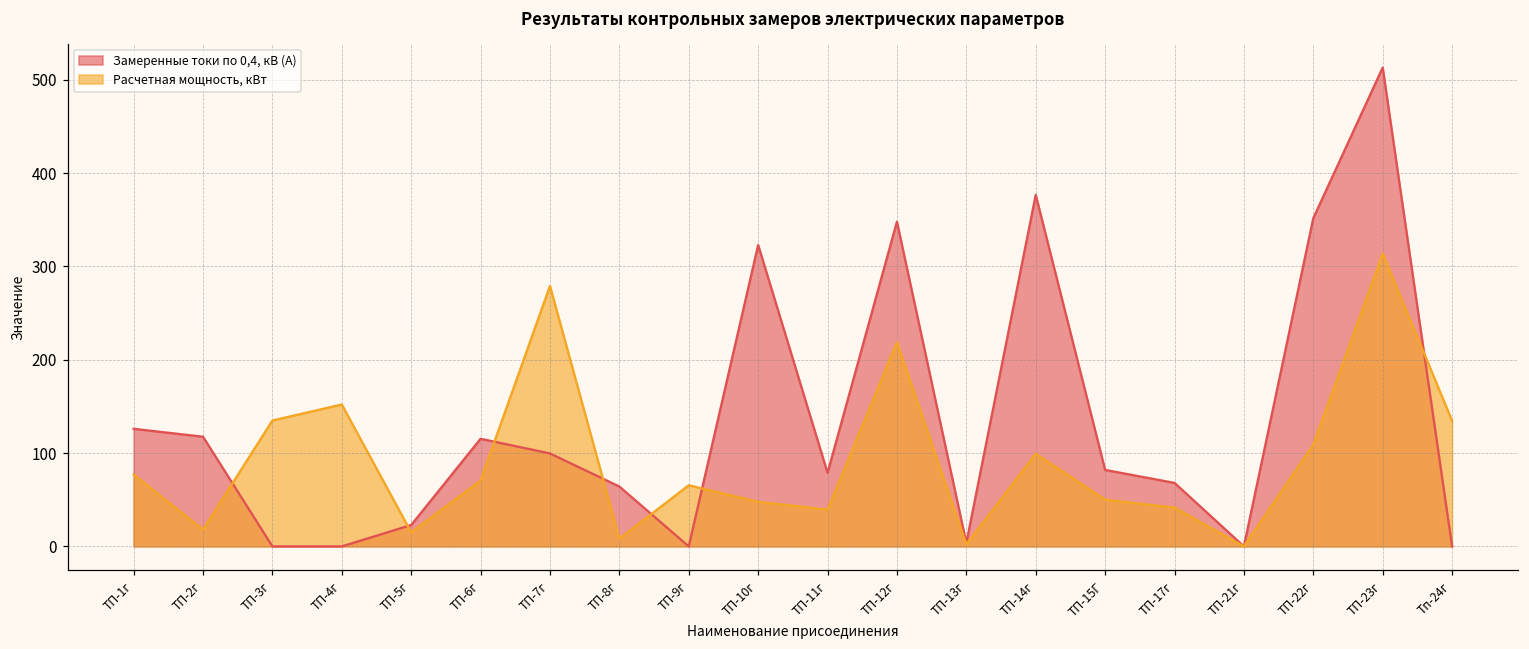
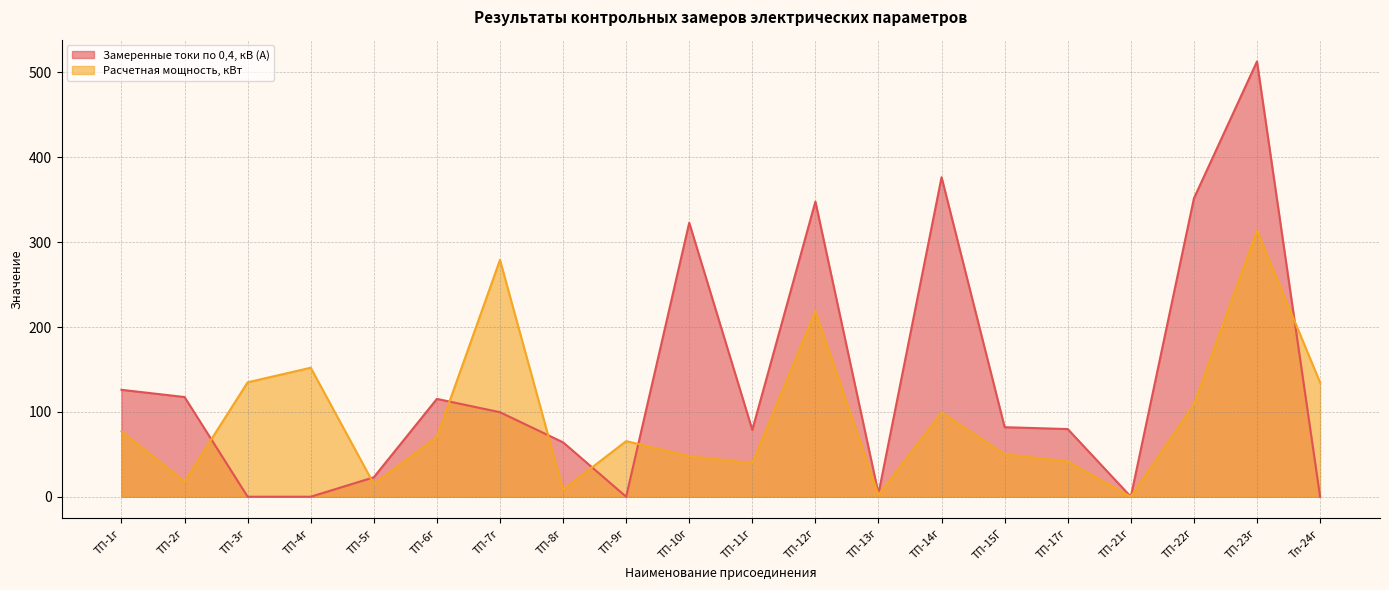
Замеренные токи по 0,4, кВ (А), ТП-17г: 70 -> 80
